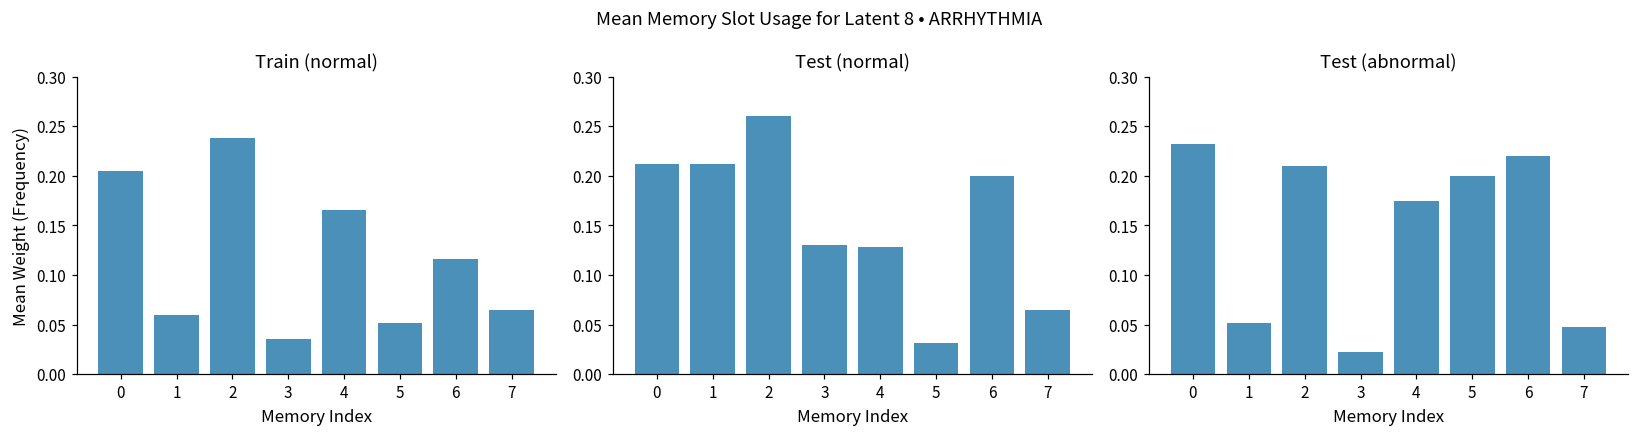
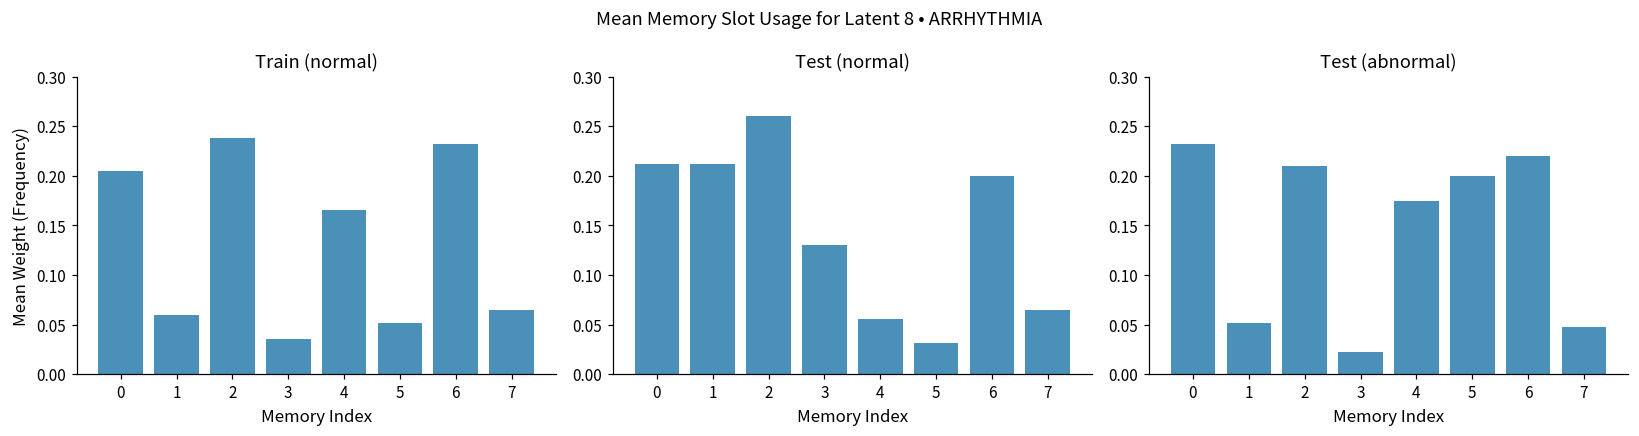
Train (normal), 6: 0.12 -> 0.23
Test (normal), 4: 0.13 -> 0.06
